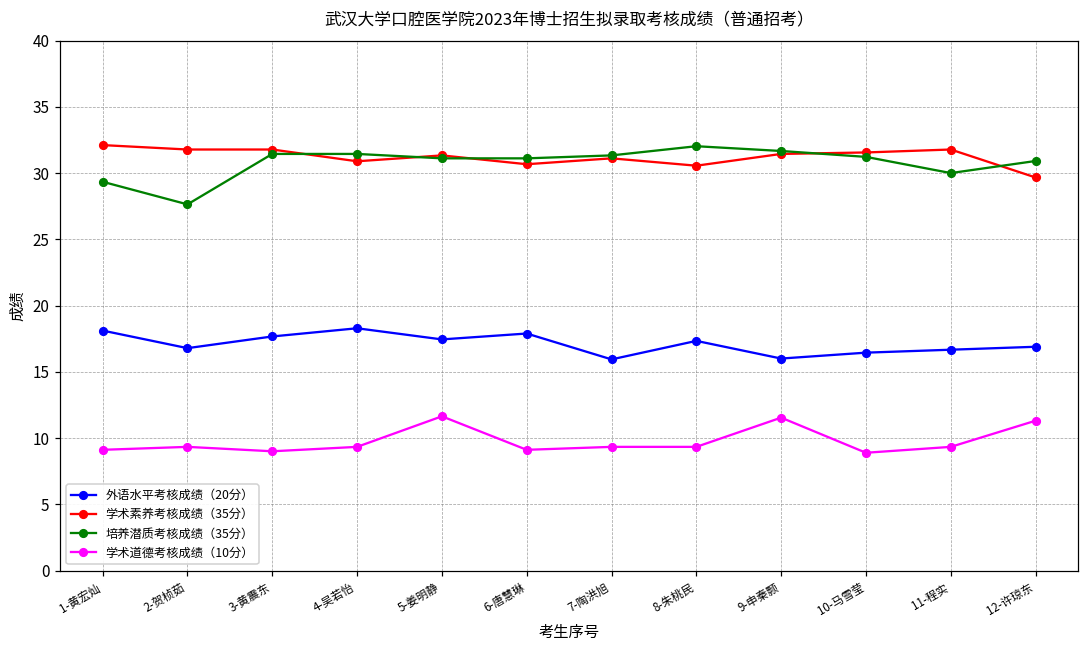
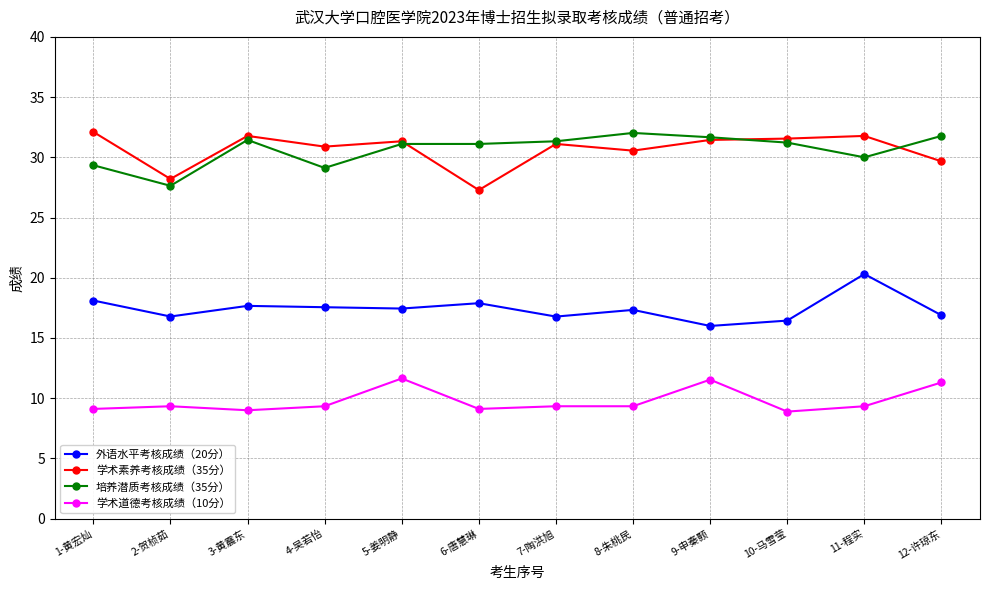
学术素养考核成绩（35分）, 2-贺桢茹: 31.8 -> 28.2
外语水平考核成绩（20分）, 4-吴若怡: 18.3 -> 17.6
培养潜质考核成绩（35分）, 4-吴若怡: 31.4 -> 29.1
学术素养考核成绩（35分）, 6-唐慧琳: 30.7 -> 27.3
外语水平考核成绩（20分）, 7-陶洪旭: 15.9 -> 16.8
外语水平考核成绩（20分）, 11-程实: 16.7 -> 20.3
培养潜质考核成绩（35分）, 12-许琼东: 30.9 -> 31.8
